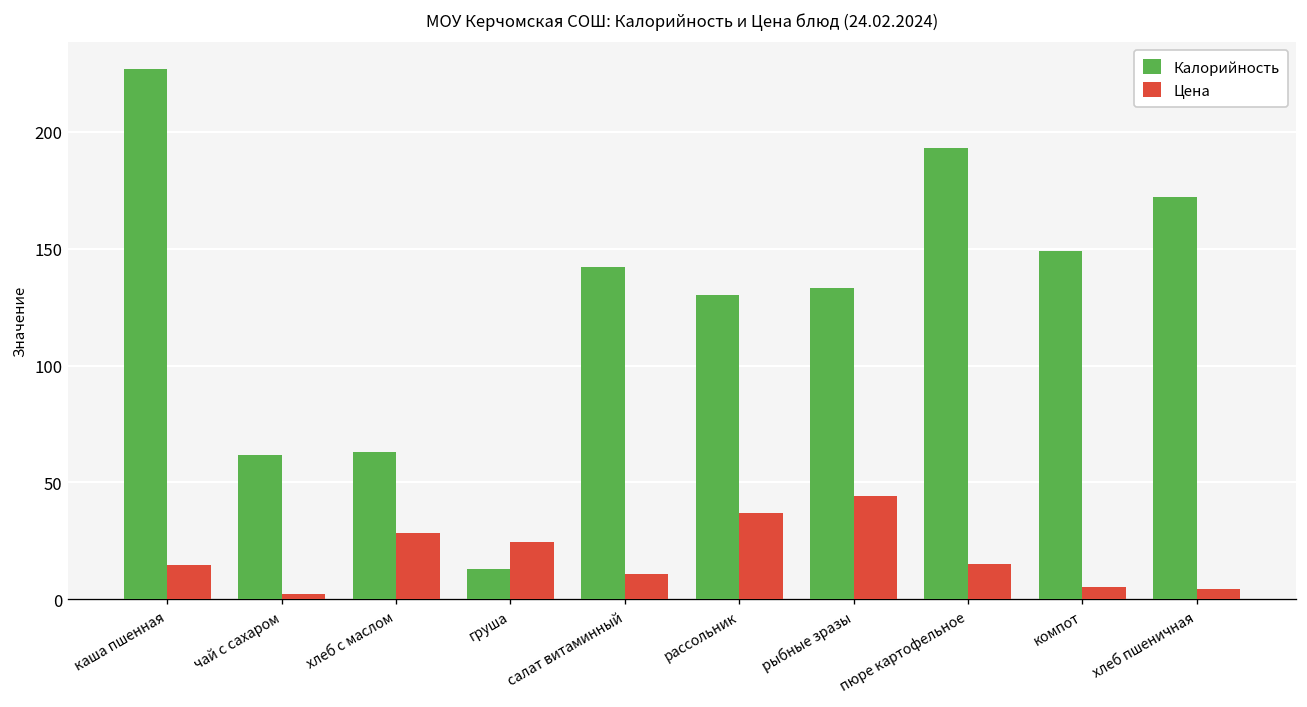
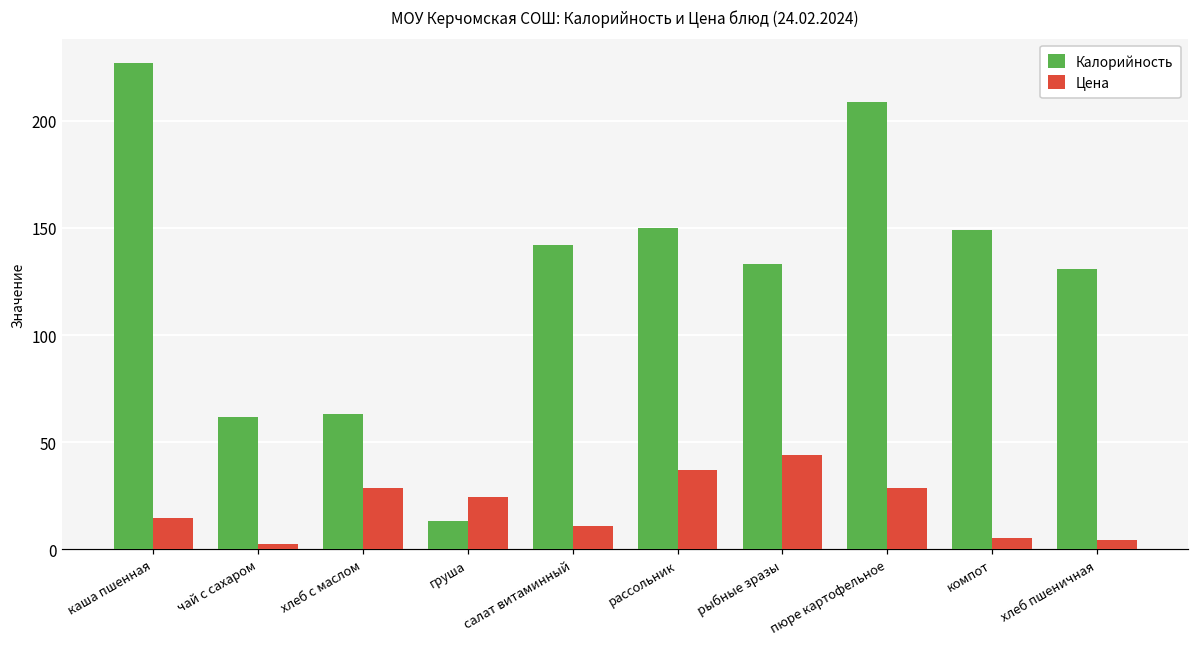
Калорийность, рассольник: 130 -> 150
Калорийность, пюре картофельное: 193 -> 209
Цена, пюре картофельное: 15 -> 29
Калорийность, хлеб пшеничная: 172 -> 131
